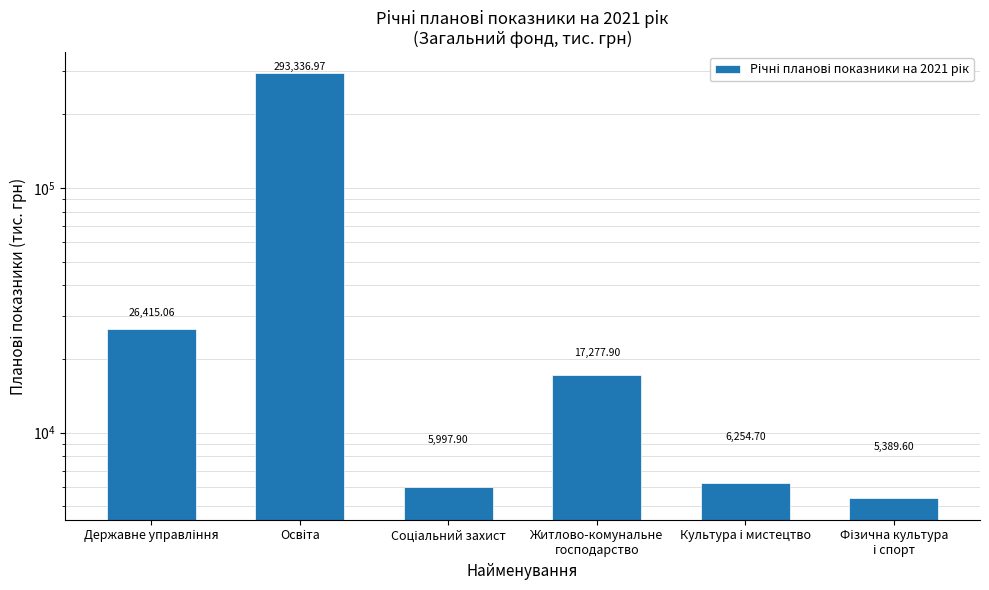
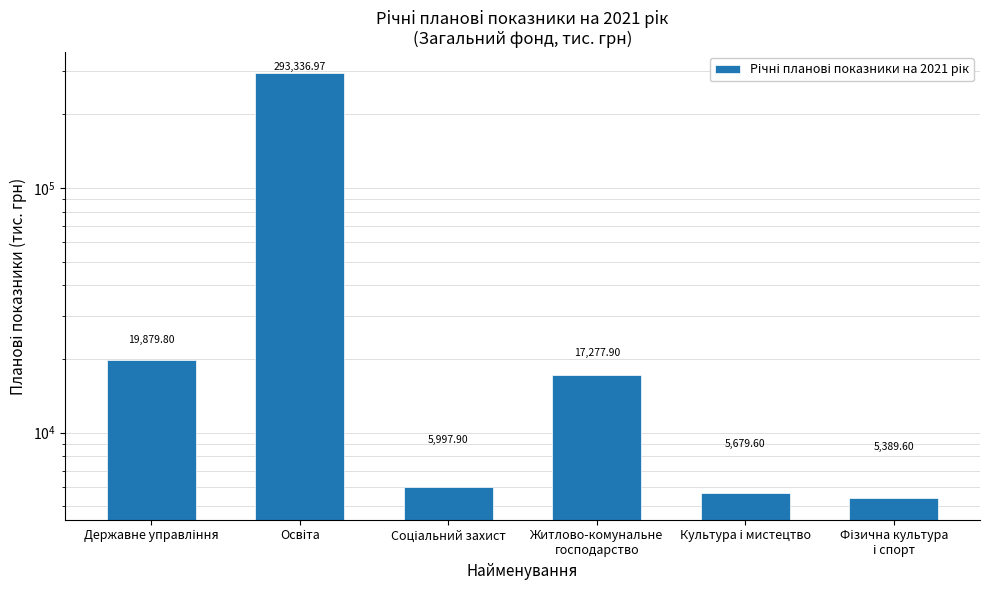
Державне управління: 26,415.06 -> 19,879.80
Культура і мистецтво: 6,254.70 -> 5,679.60
